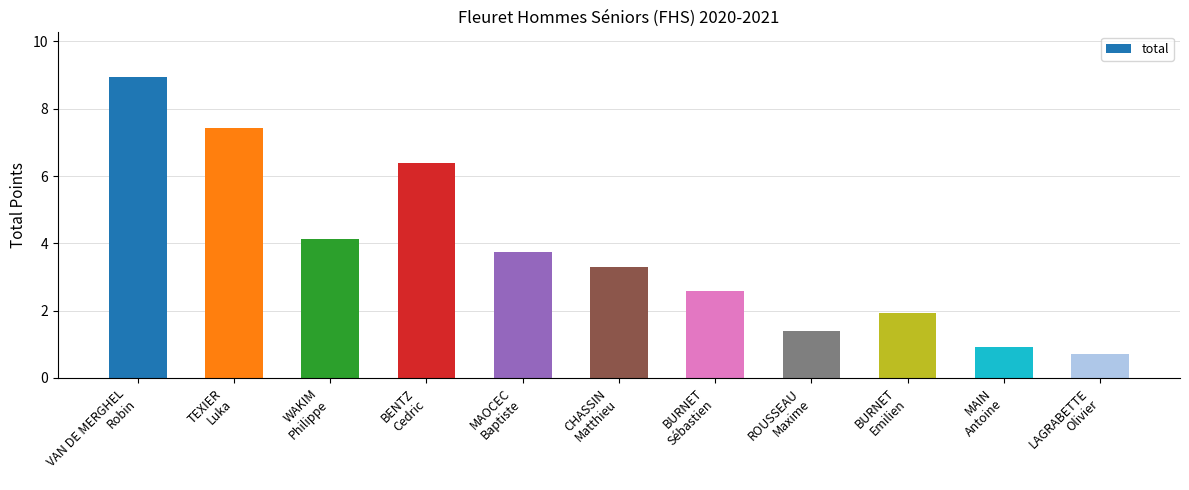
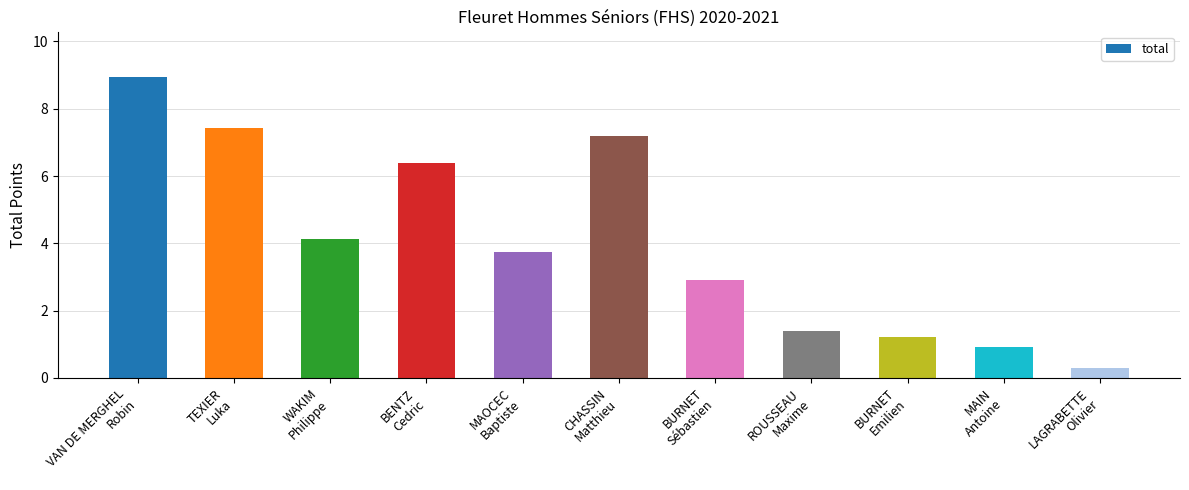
CHASSIN Matthieu: 3.3 -> 7.2
BURNET Sébastien: 2.6 -> 2.9
BURNET Emilien: 1.9 -> 1.2
LAGRABETTE Olivier: 0.7 -> 0.3
